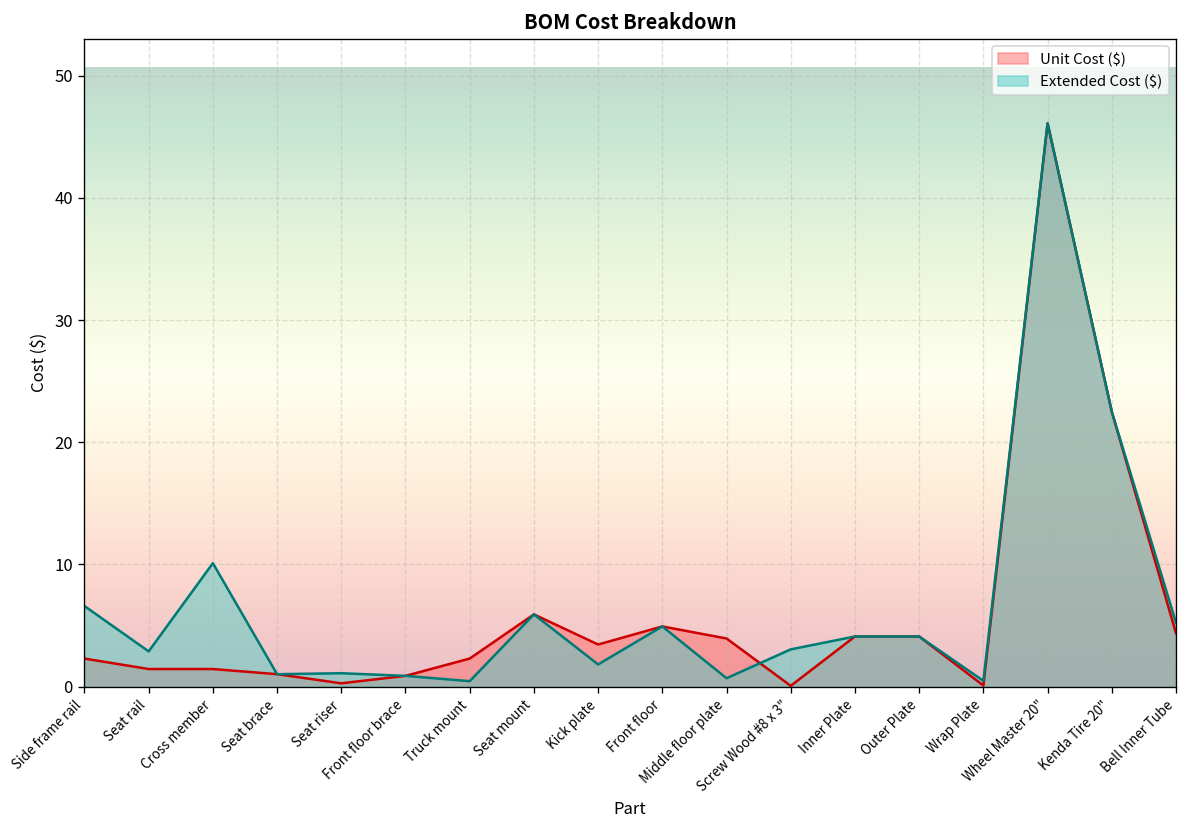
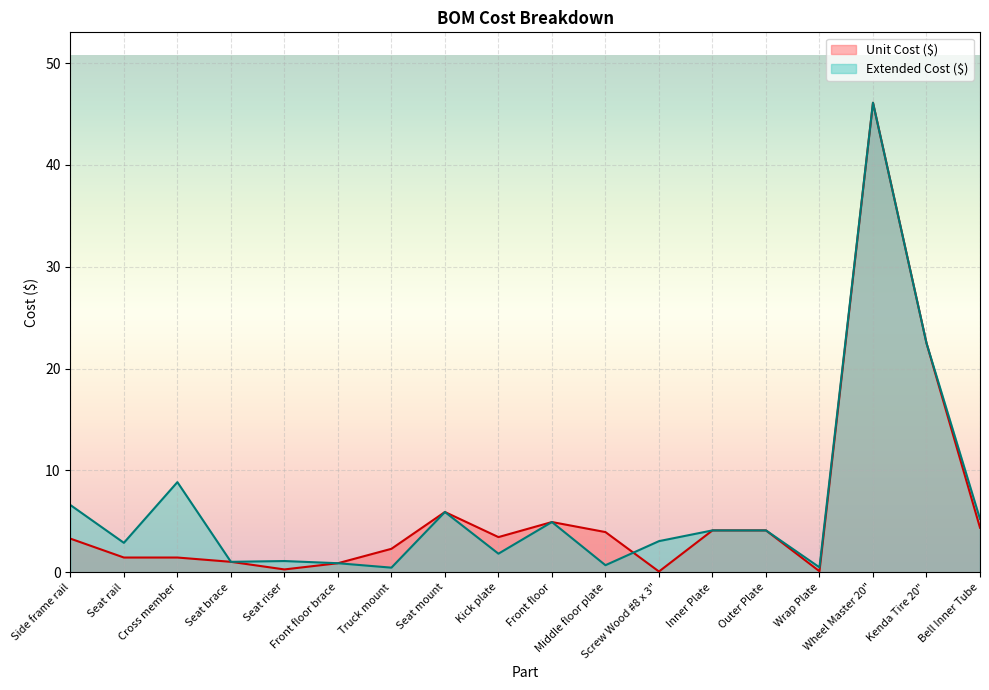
Unit Cost ($), Side frame rail: 2.3 -> 3.3
Extended Cost ($), Cross member: 10.1 -> 8.8
